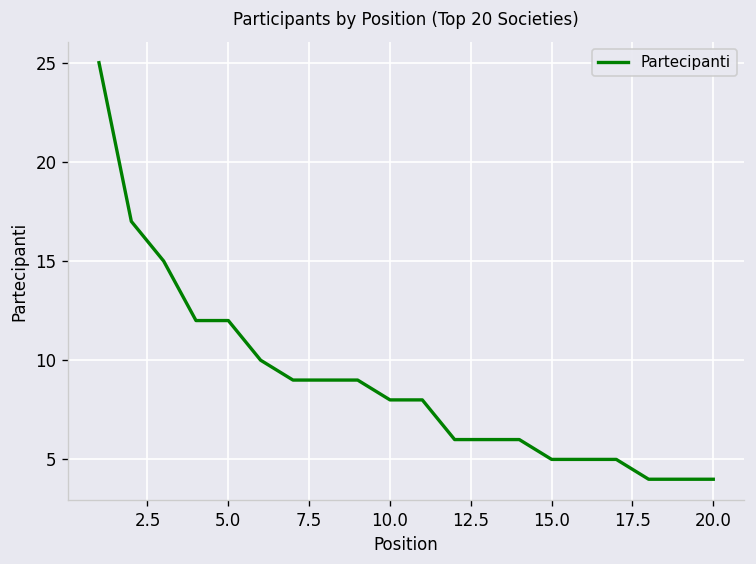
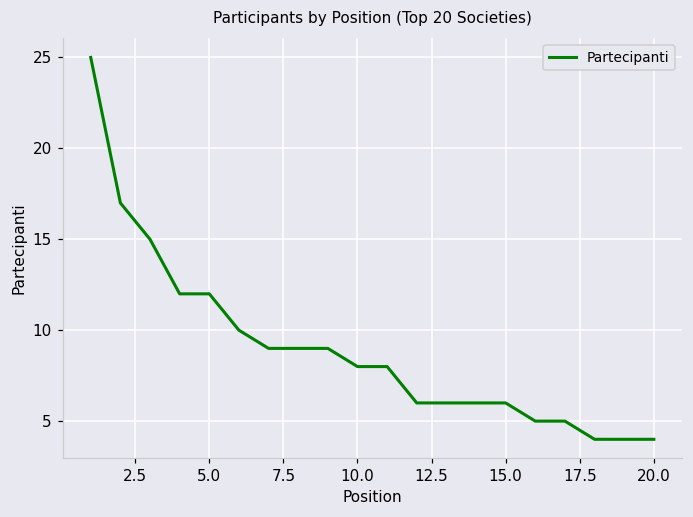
15.0: 5 -> 6
